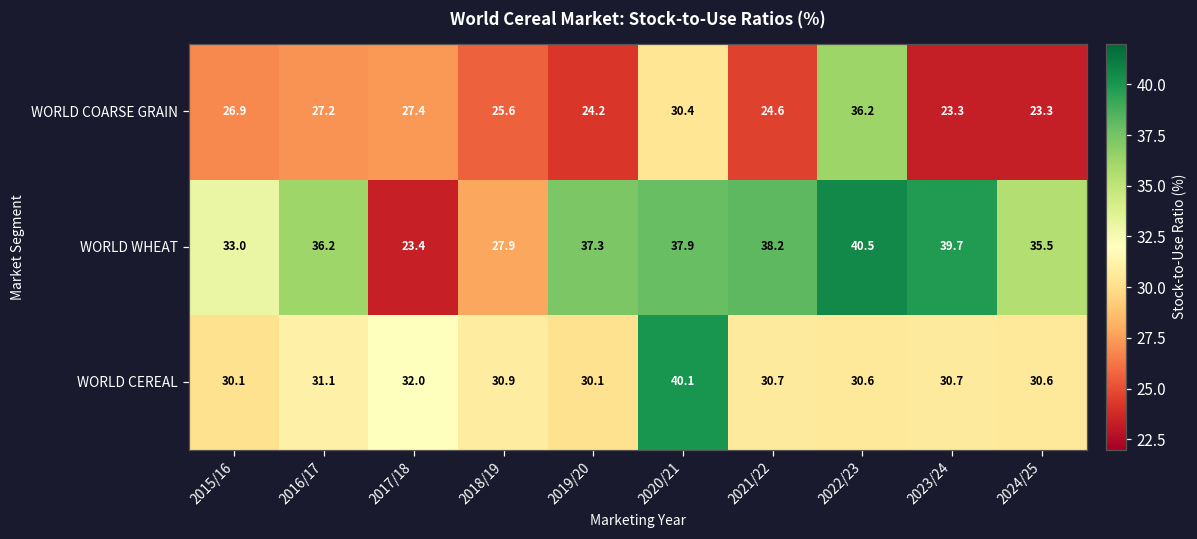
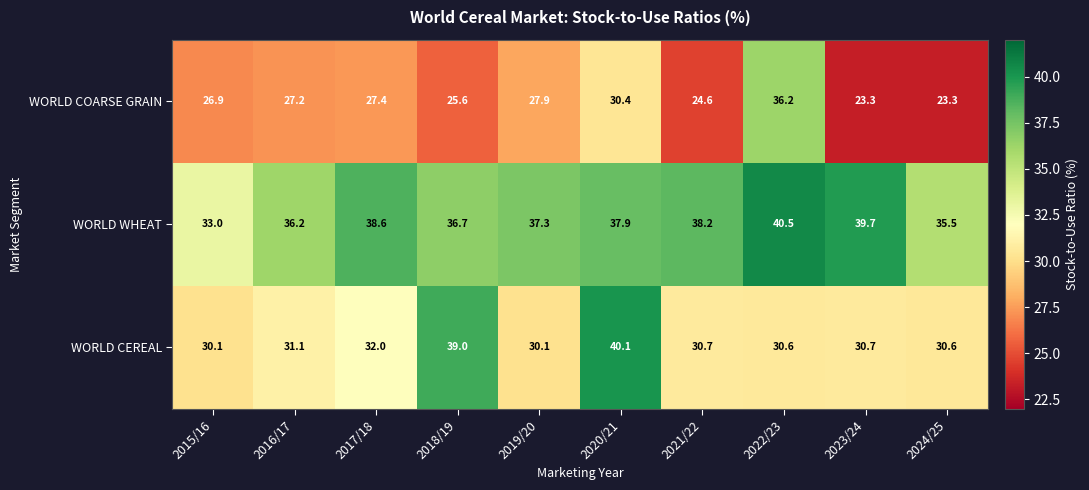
WORLD COARSE GRAIN, 2019/20: 24.2 -> 27.9
WORLD WHEAT, 2017/18: 23.4 -> 38.6
WORLD WHEAT, 2018/19: 27.9 -> 36.7
WORLD CEREAL, 2018/19: 30.9 -> 39.0
